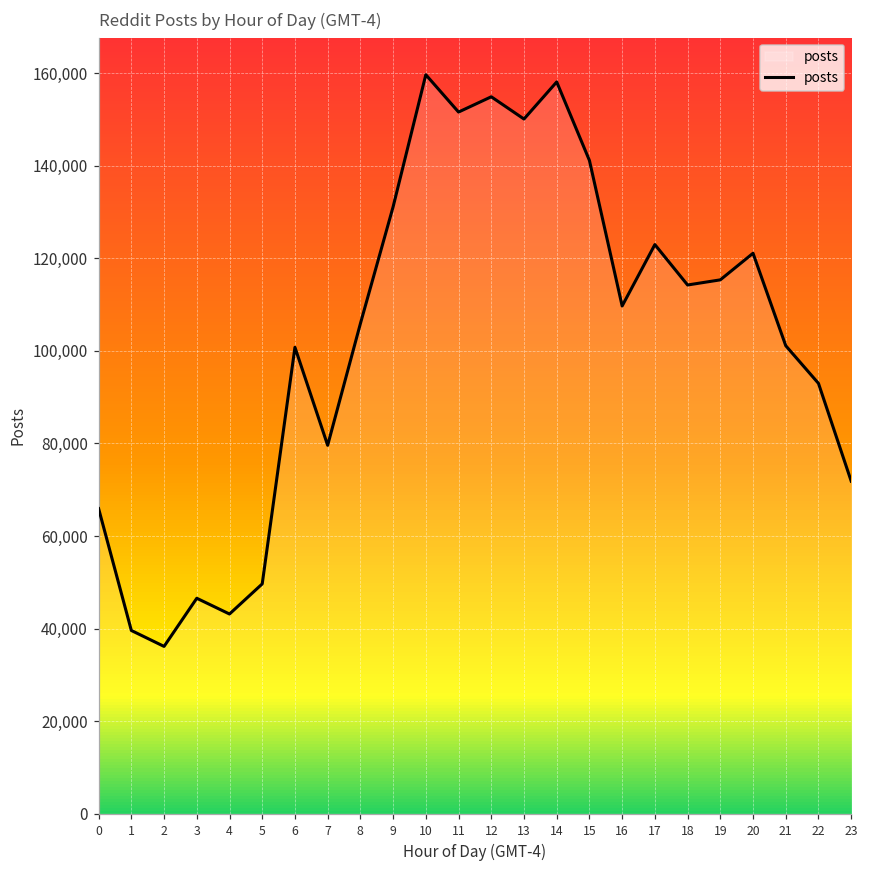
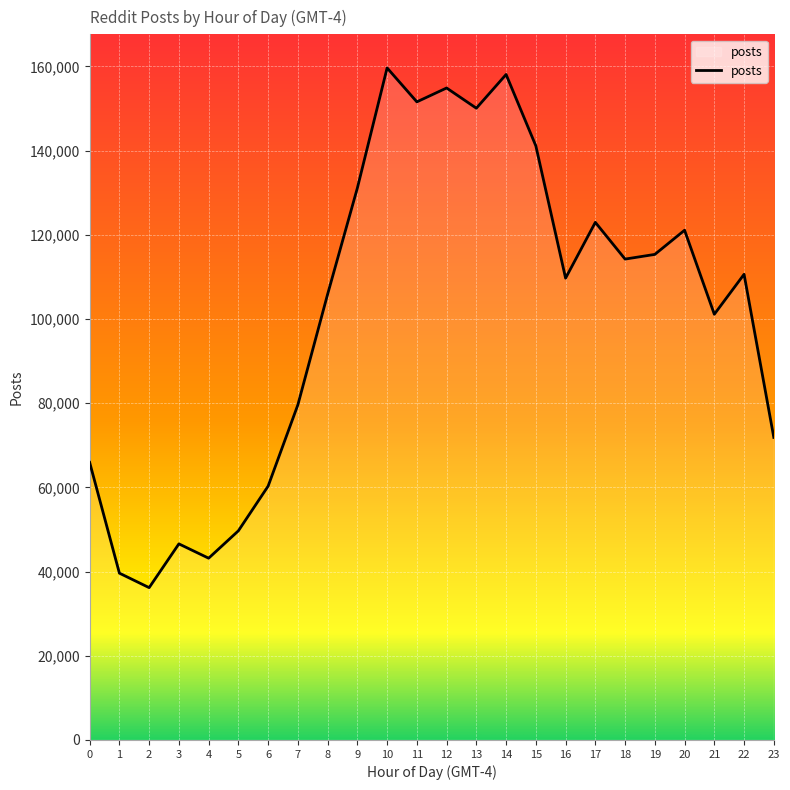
6: 101,000 -> 60,000
22: 93,000 -> 111,000
